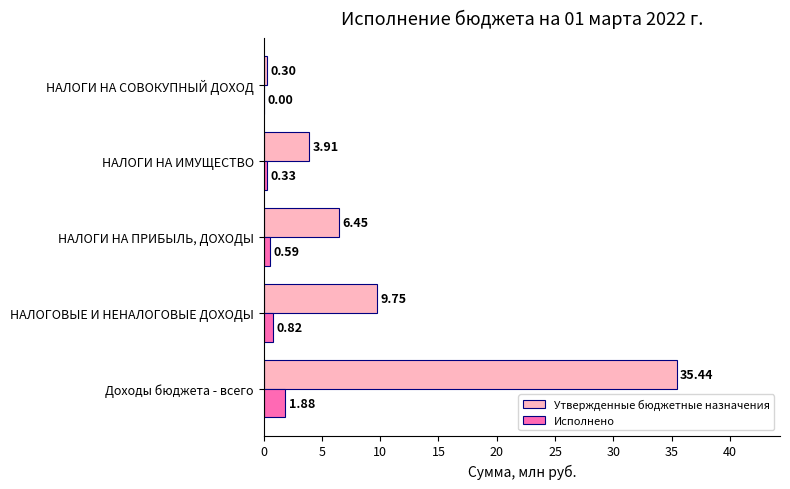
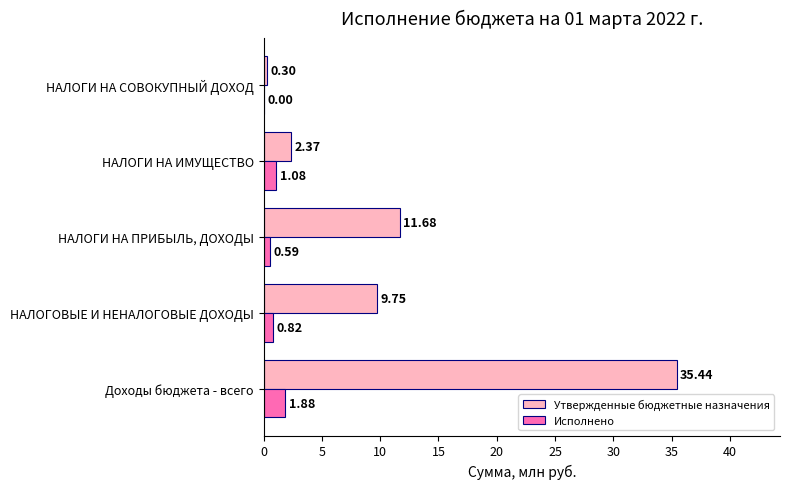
Утвержденные бюджетные назначения, НАЛОГИ НА ИМУЩЕСТВО: 3.91 -> 2.37
Исполнено, НАЛОГИ НА ИМУЩЕСТВО: 0.33 -> 1.08
Утвержденные бюджетные назначения, НАЛОГИ НА ПРИБЫЛЬ, ДОХОДЫ: 6.45 -> 11.68
